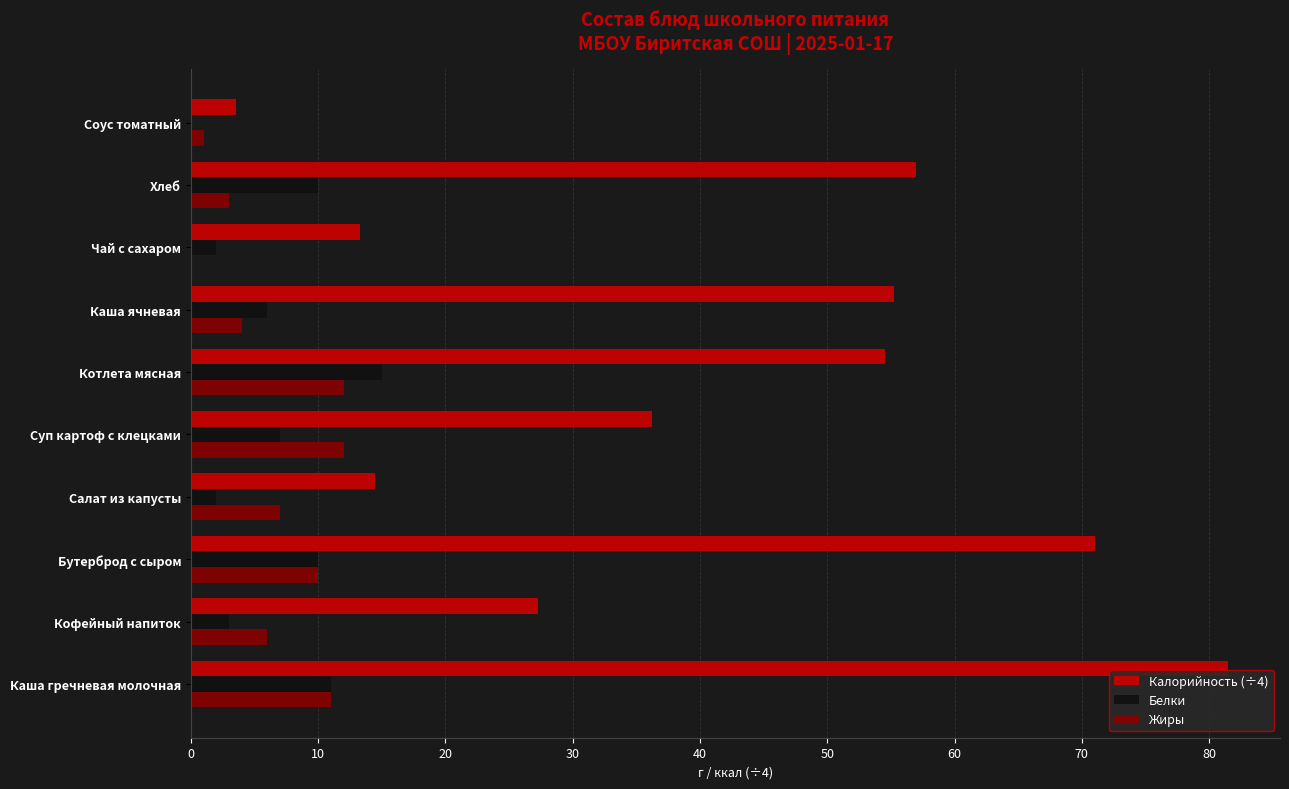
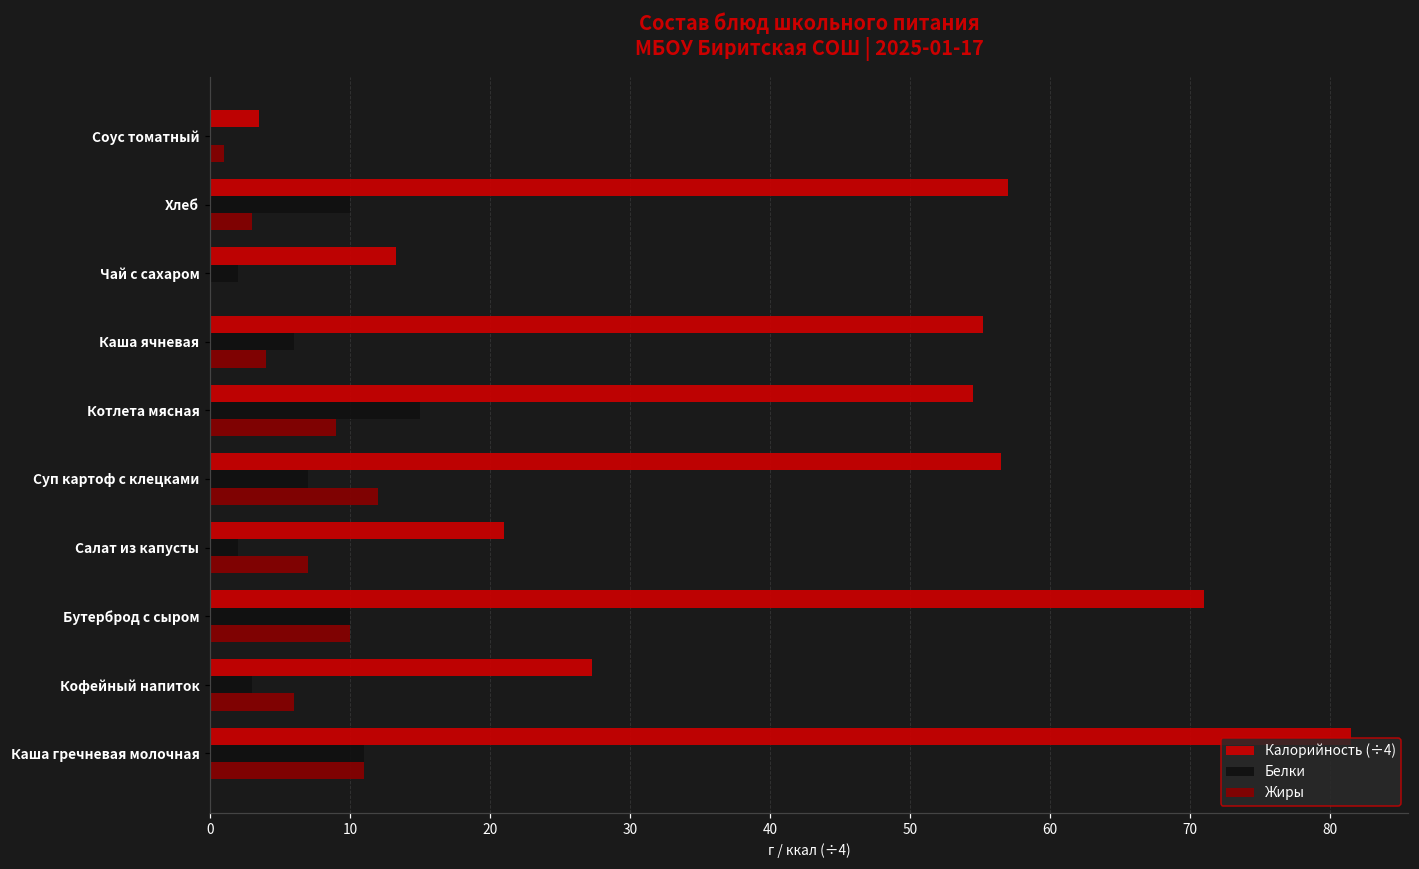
Жиры, Котлета мясная: 12 -> 9
Калорийность (÷4), Суп картоф с клецками: 36.3 -> 56.5
Калорийность (÷4), Салат из капусты: 14.5 -> 21.0
